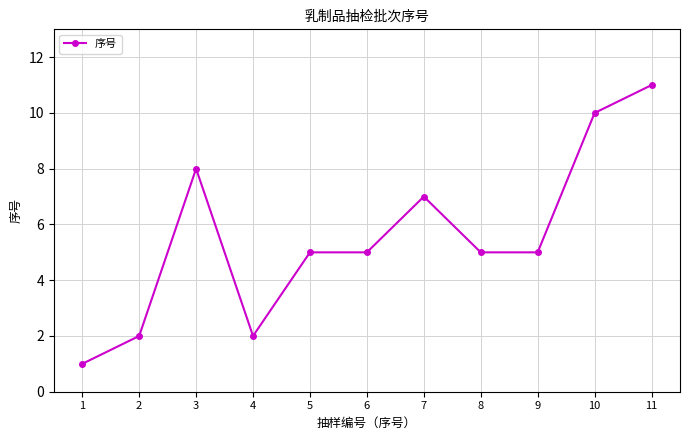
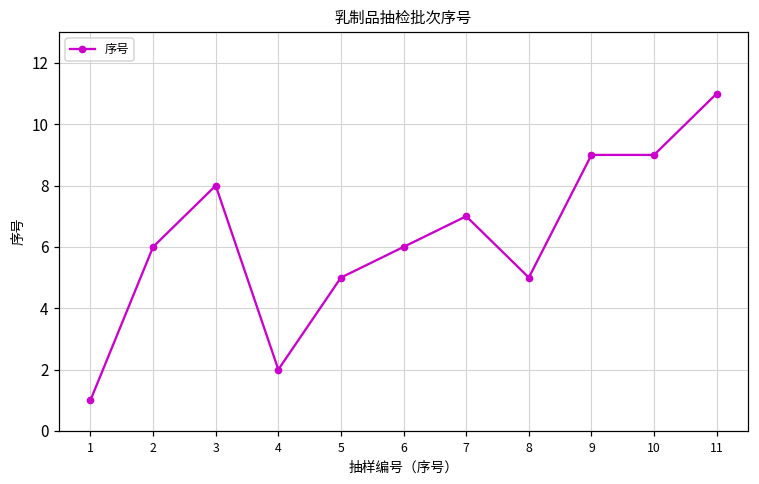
2: 2 -> 6
6: 5 -> 6
9: 5 -> 9
10: 10 -> 9
